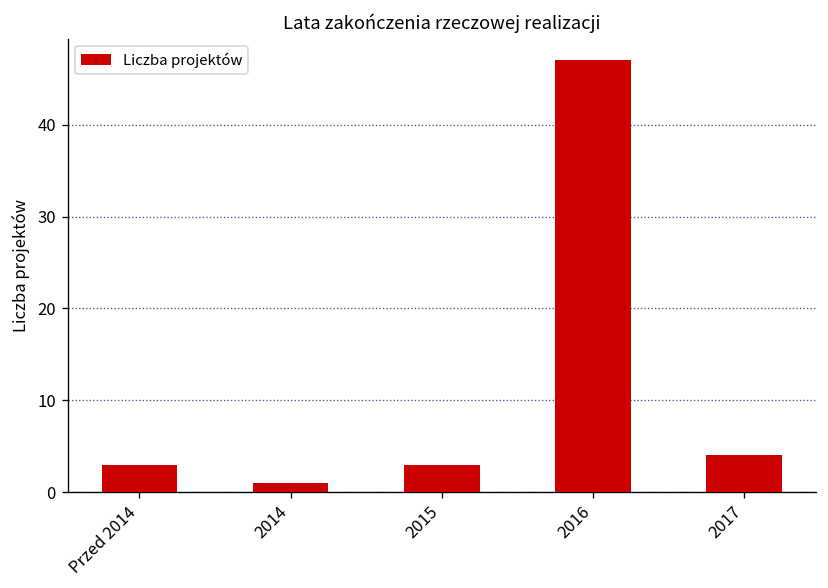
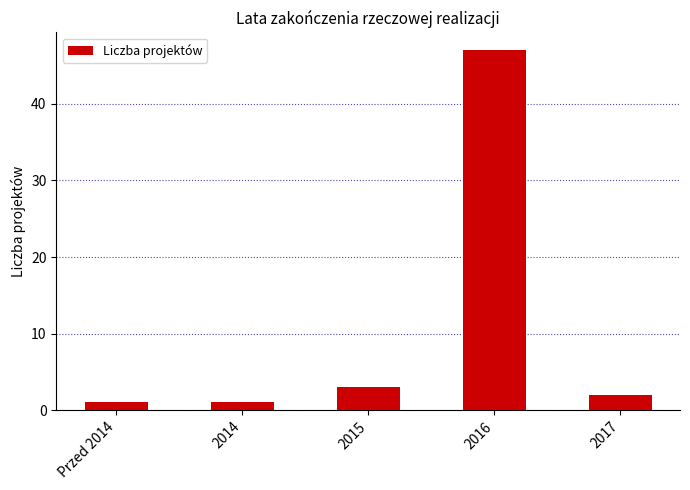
Przed 2014: 3 -> 1
2017: 4 -> 2
